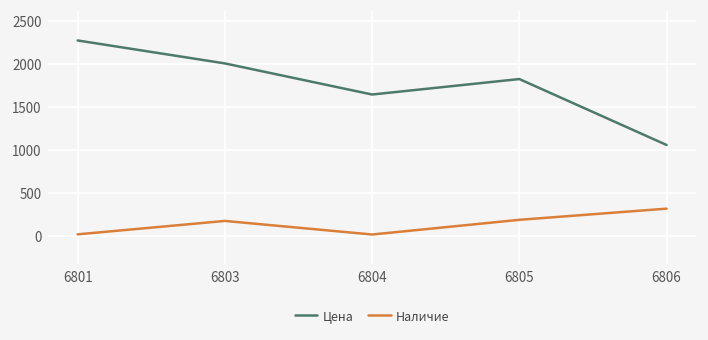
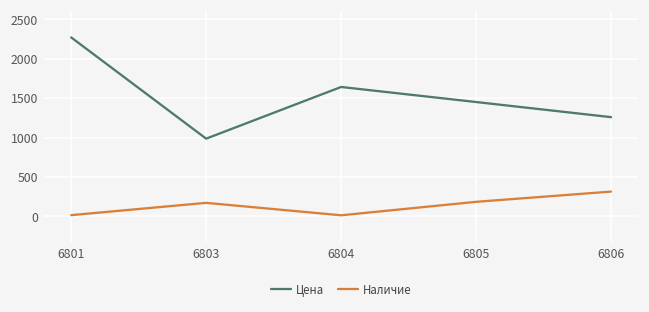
Цена, 6803: 2000 -> 1000
Цена, 6805: 1800 -> 1500
Цена, 6806: 1100 -> 1300
